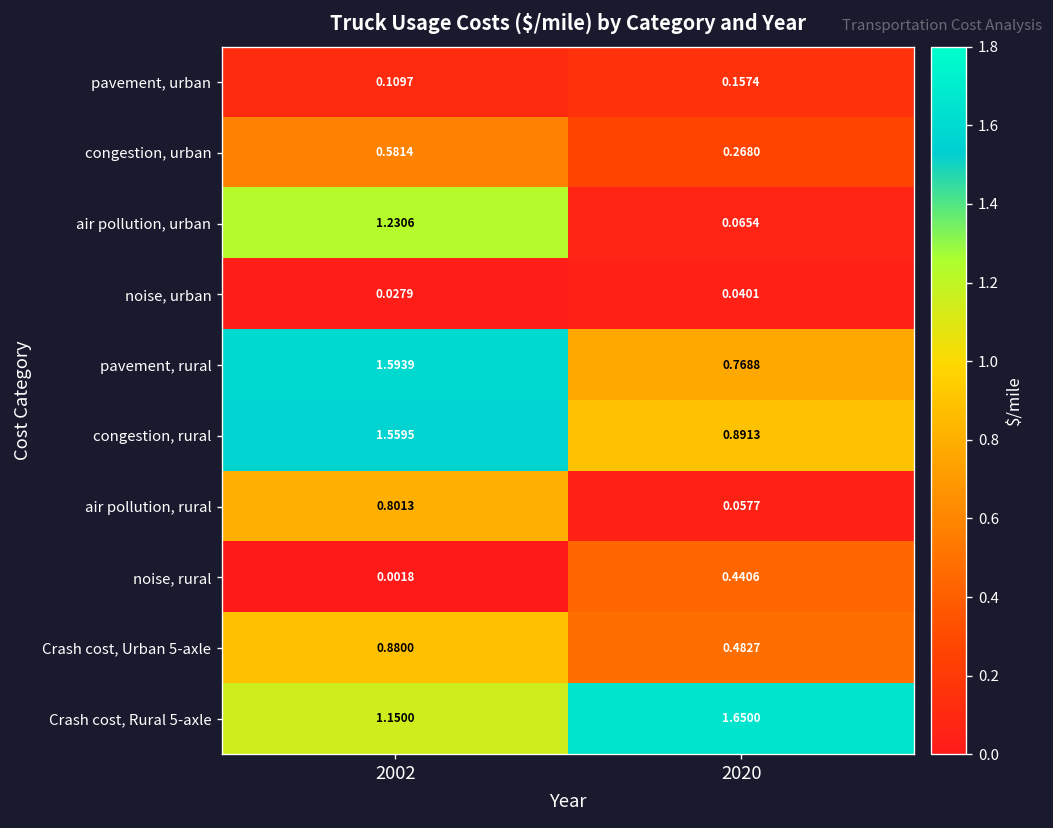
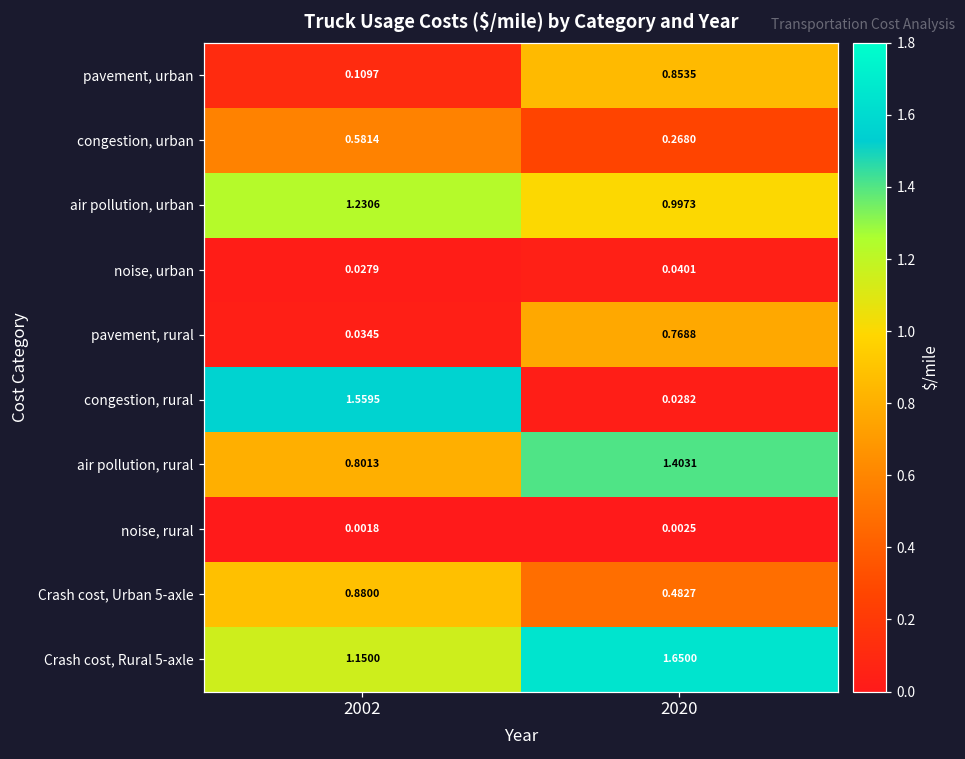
pavement, urban, 2020: 0.1574 -> 0.8535
air pollution, urban, 2020: 0.0654 -> 0.9973
pavement, rural, 2002: 1.5939 -> 0.0345
congestion, rural, 2020: 0.8913 -> 0.0282
air pollution, rural, 2020: 0.0577 -> 1.4031
noise, rural, 2020: 0.4406 -> 0.0025
